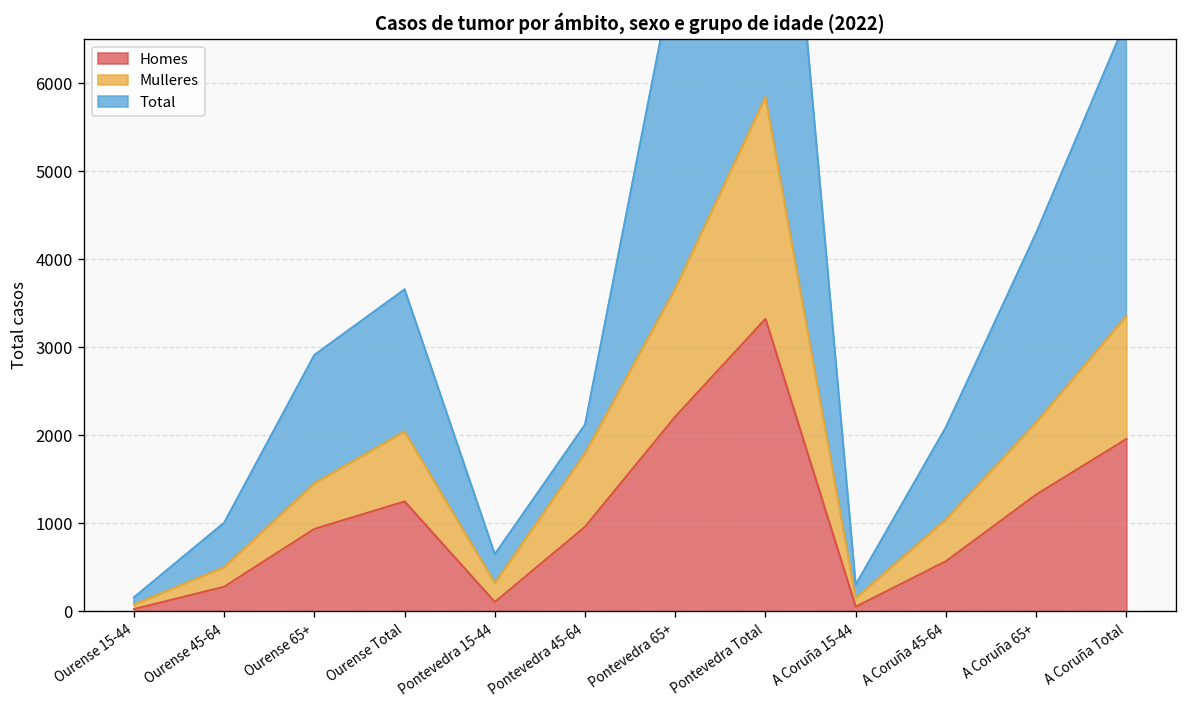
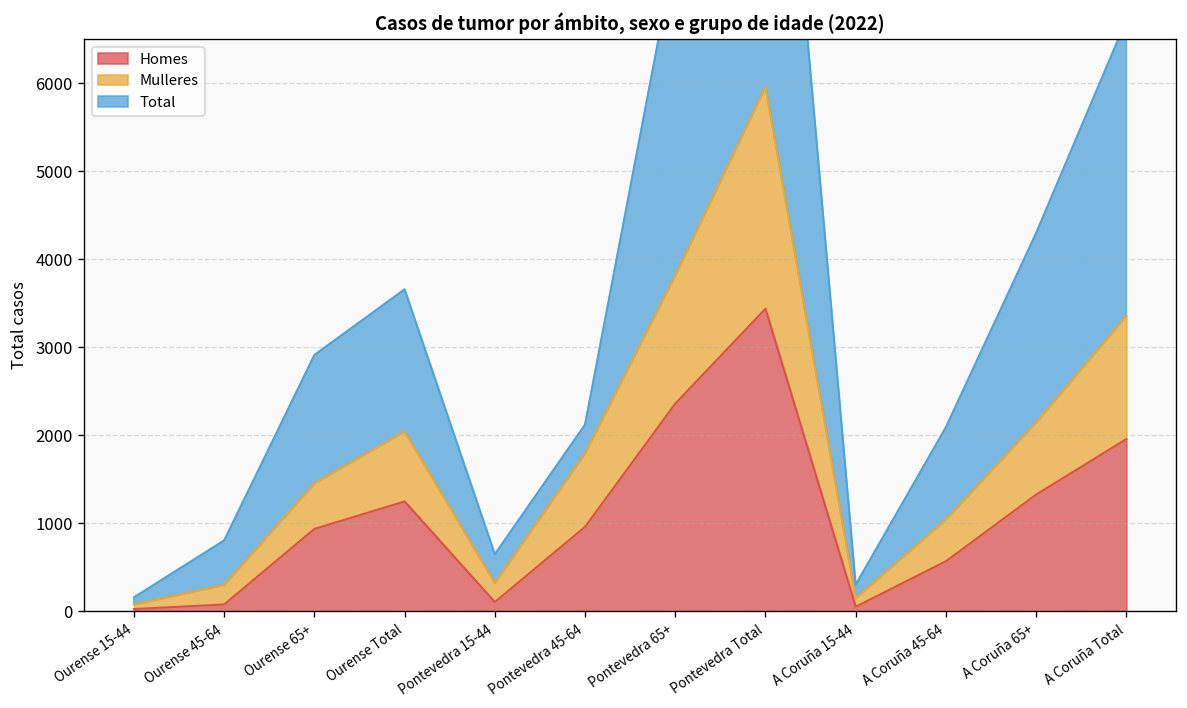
Homes, Ourense 45-64: 300 -> 100
Homes, Pontevedra 65+: 2200 -> 2400
Homes, Pontevedra Total: 3300 -> 3400
